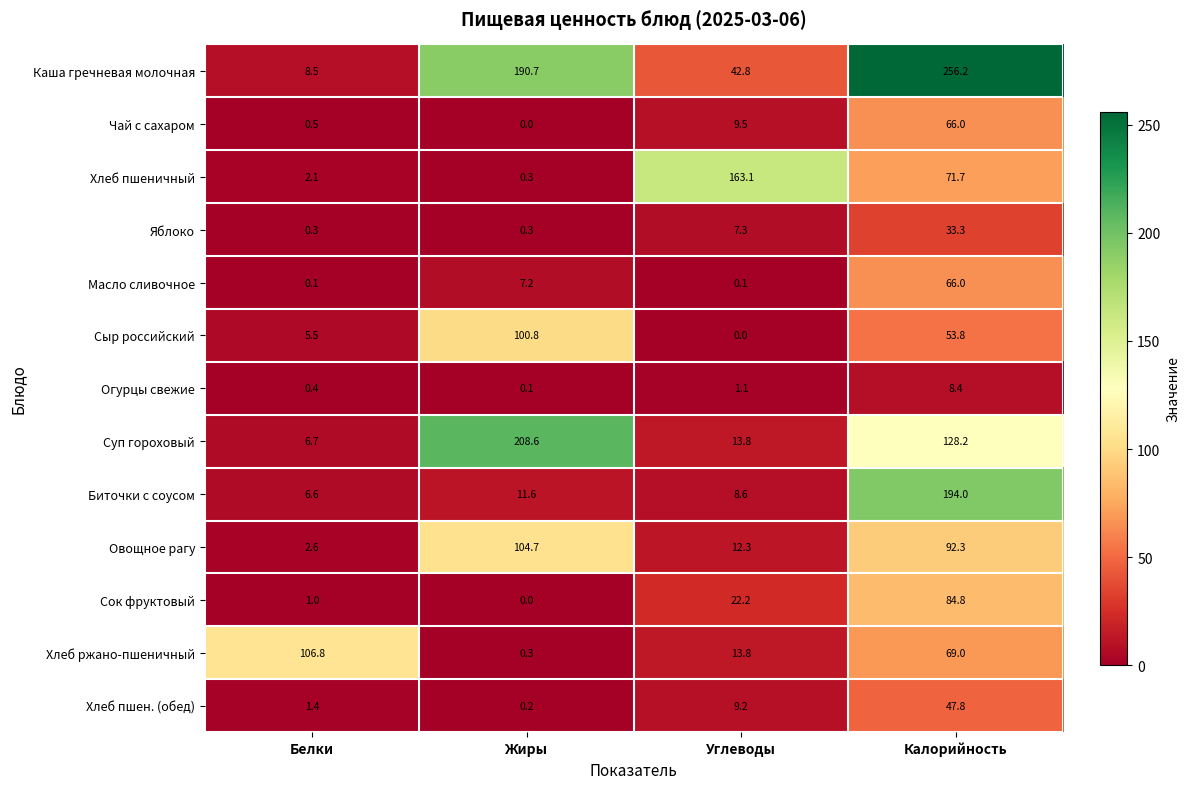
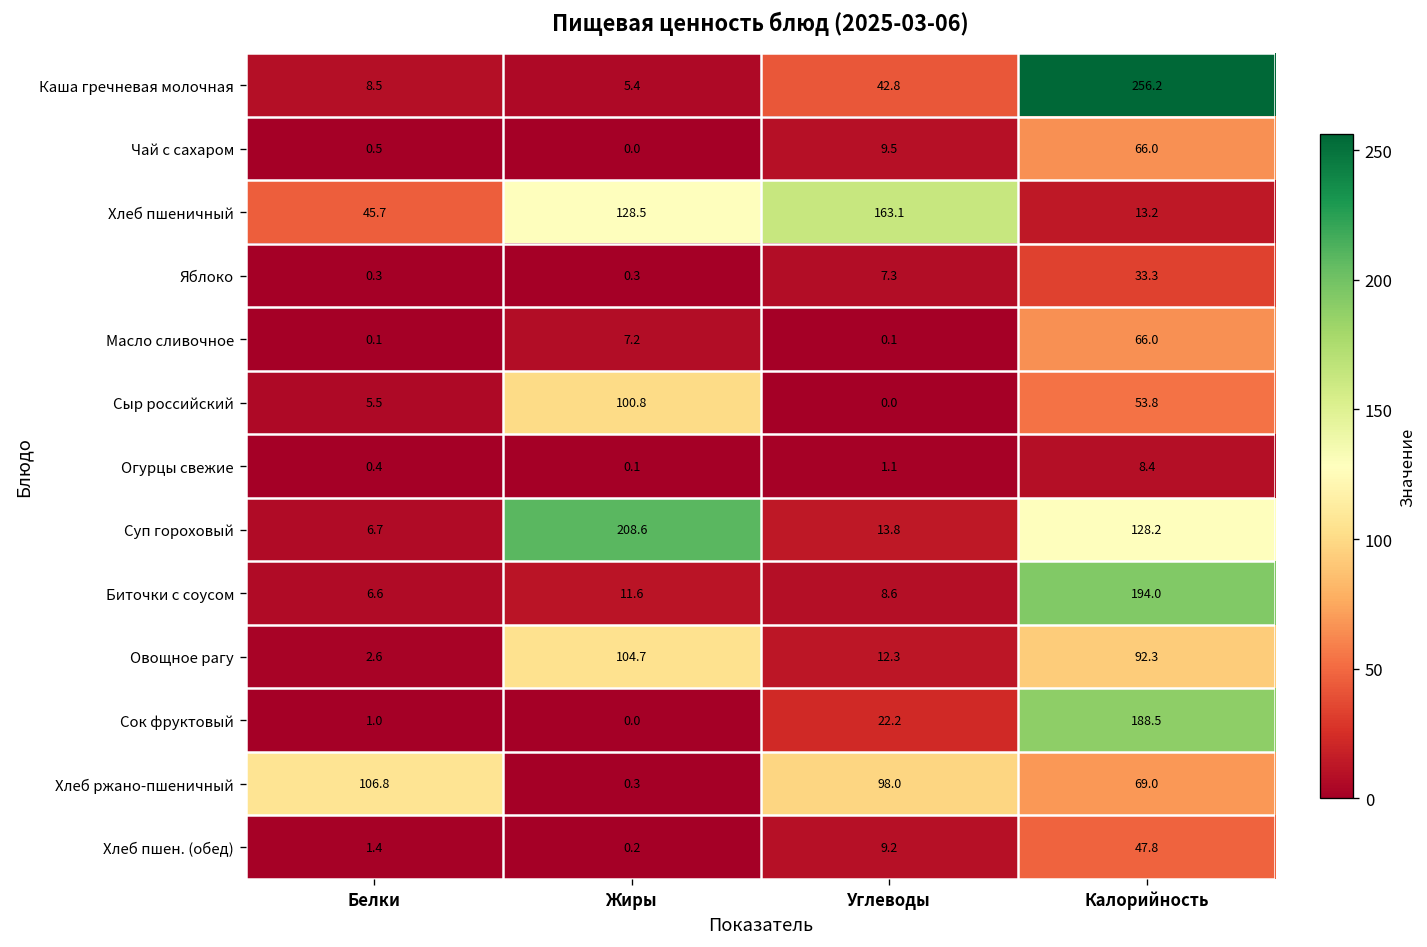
Каша гречневая молочная, Жиры: 190.7 -> 5.4
Хлеб пшеничный, Белки: 2.1 -> 45.7
Хлеб пшеничный, Жиры: 0.3 -> 128.5
Хлеб пшеничный, Калорийность: 71.7 -> 13.2
Сок фруктовый, Калорийность: 84.8 -> 188.5
Хлеб ржано-пшеничный, Углеводы: 13.8 -> 98.0
